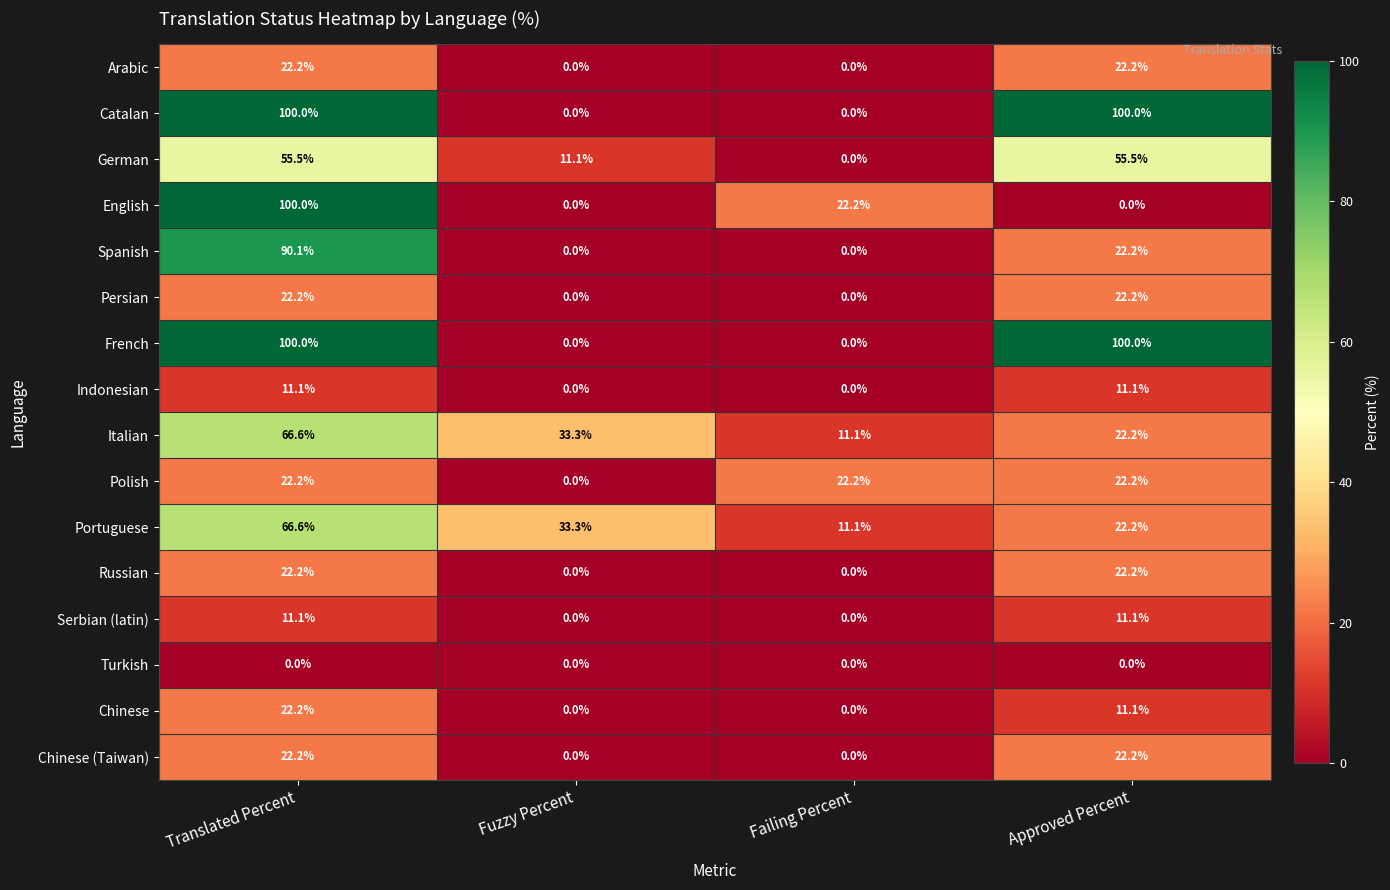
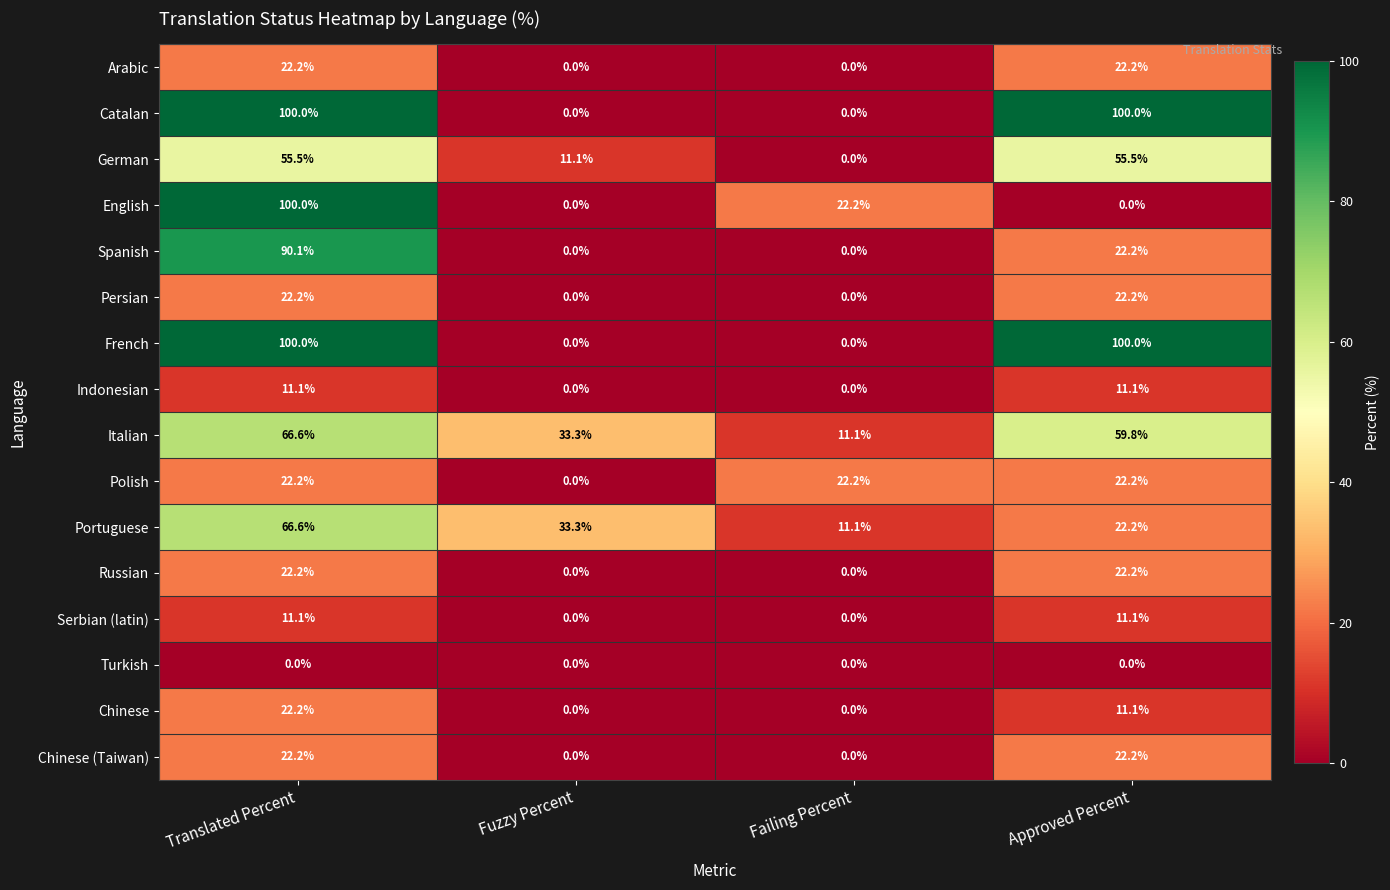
Italian, Approved Percent: 22.2% -> 59.8%
